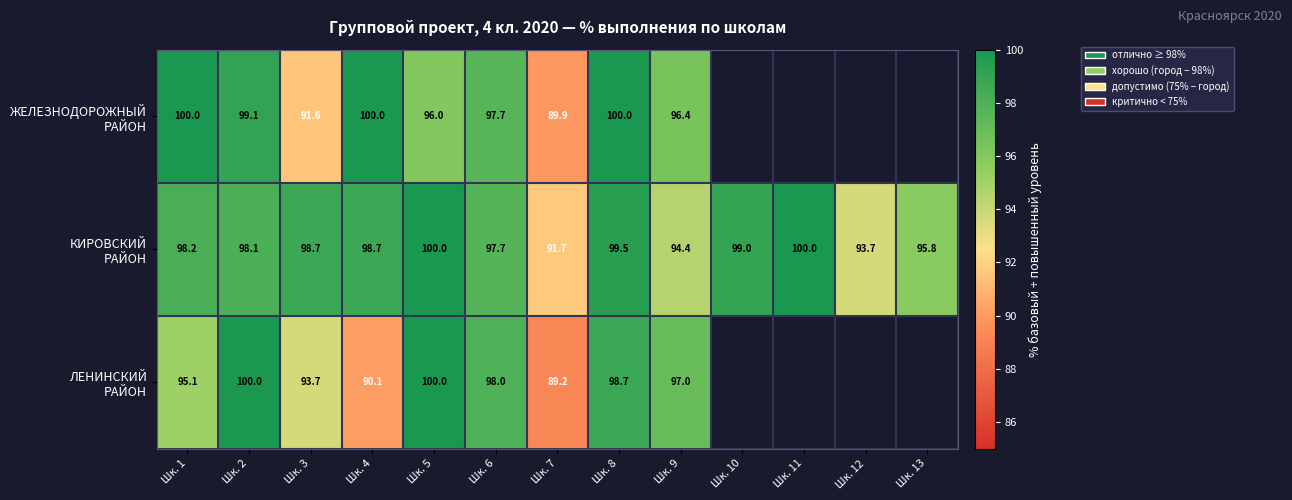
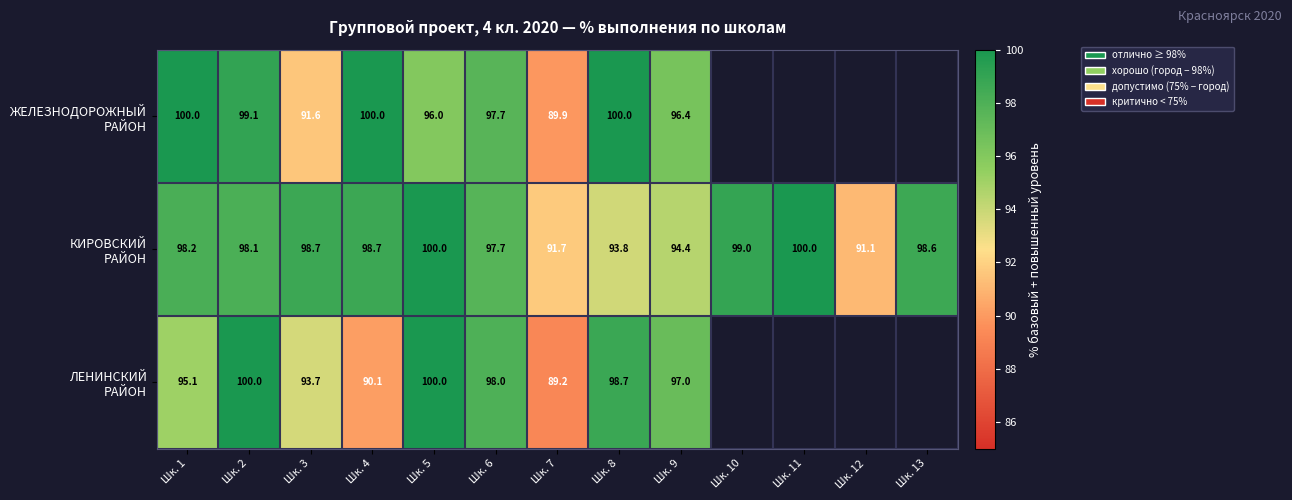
КИРОВСКИЙ РАЙОН, Шк. 8: 99.5 -> 93.8
КИРОВСКИЙ РАЙОН, Шк. 12: 93.7 -> 91.1
КИРОВСКИЙ РАЙОН, Шк. 13: 95.8 -> 98.6
